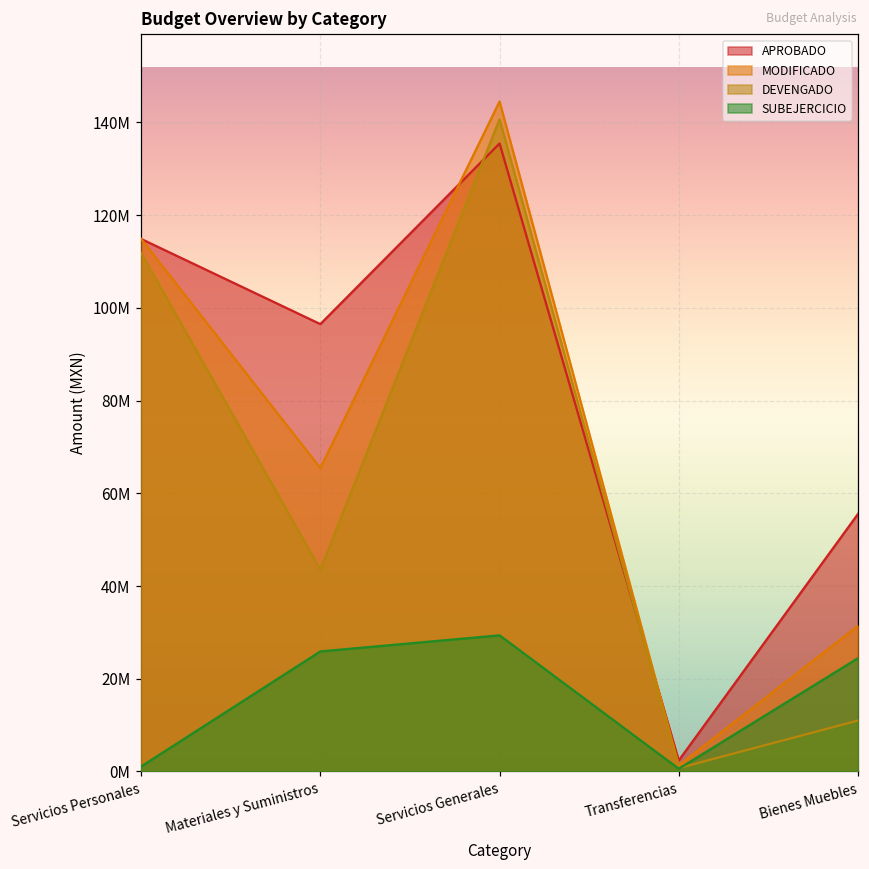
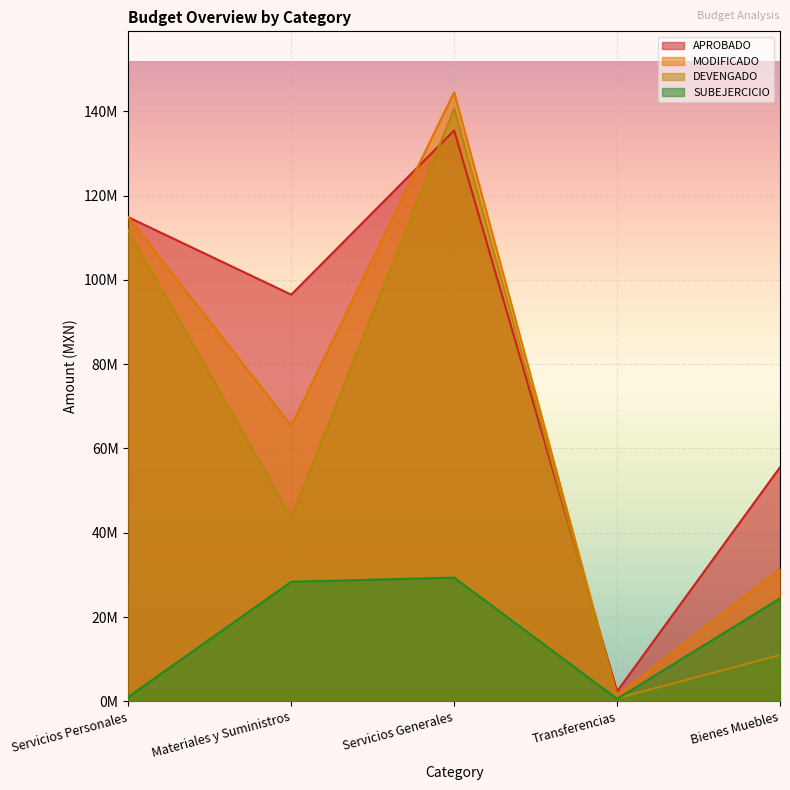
SUBEJERCICIO, Materiales y Suministros: 26000000 -> 28000000
